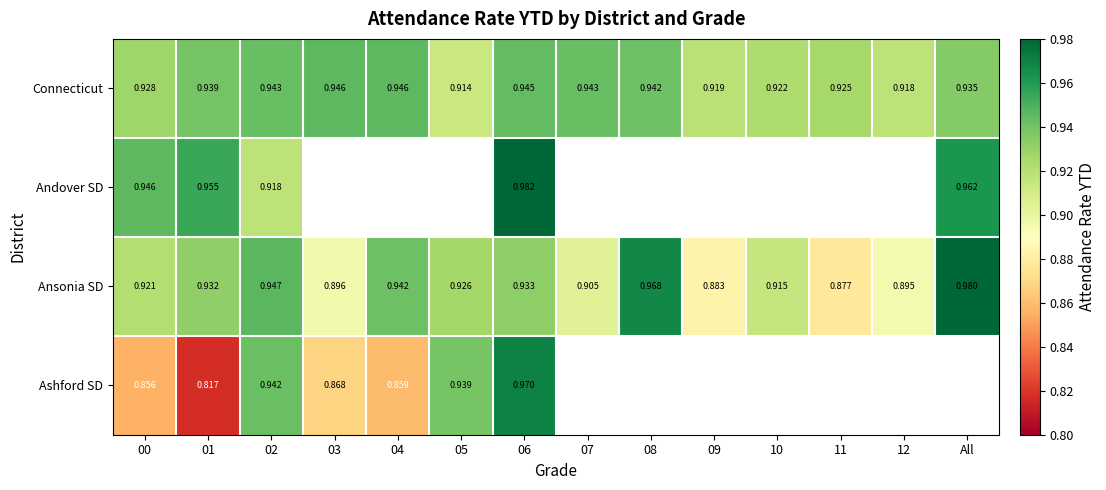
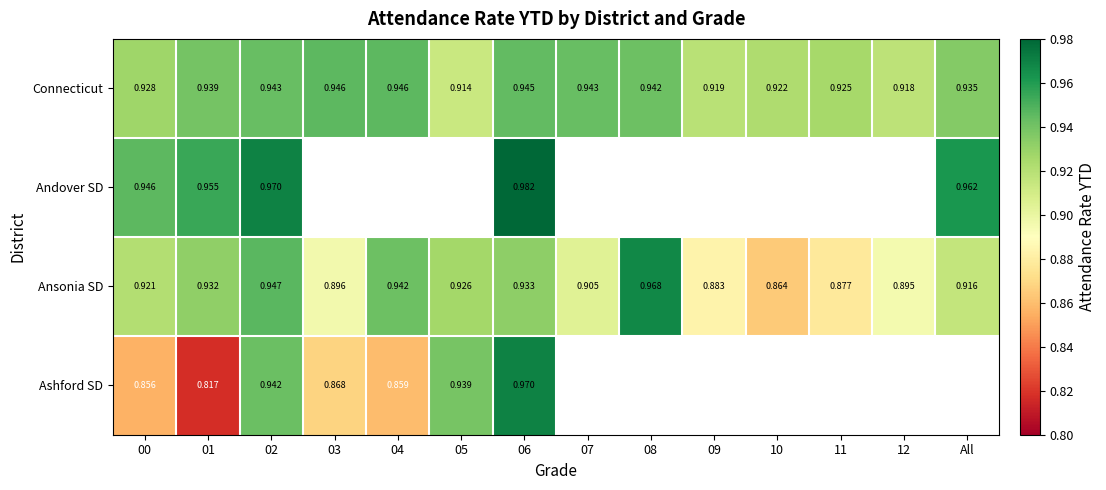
Andover SD, 02: 0.918 -> 0.970
Ansonia SD, 10: 0.915 -> 0.864
Ansonia SD, All: 0.980 -> 0.916
